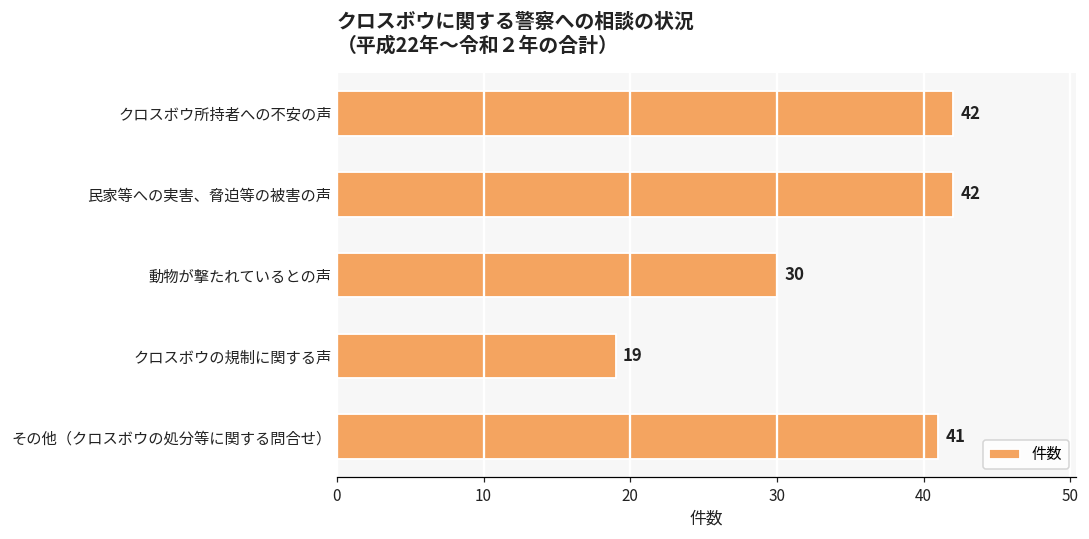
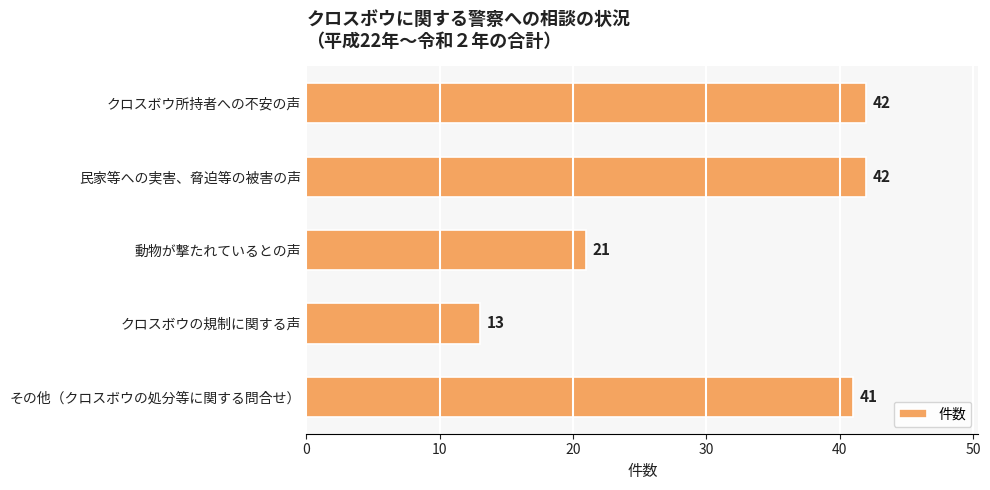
動物が撃たれているとの声: 30 -> 21
クロスボウの規制に関する声: 19 -> 13
